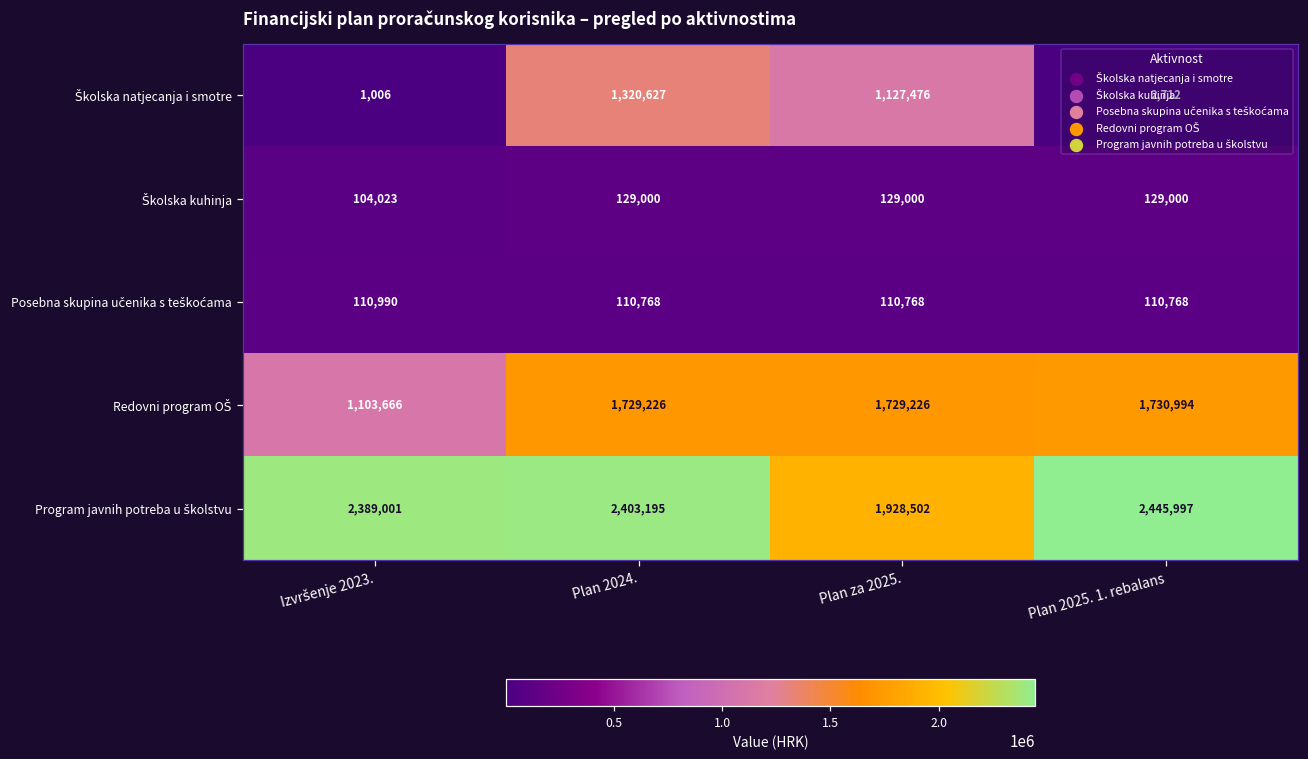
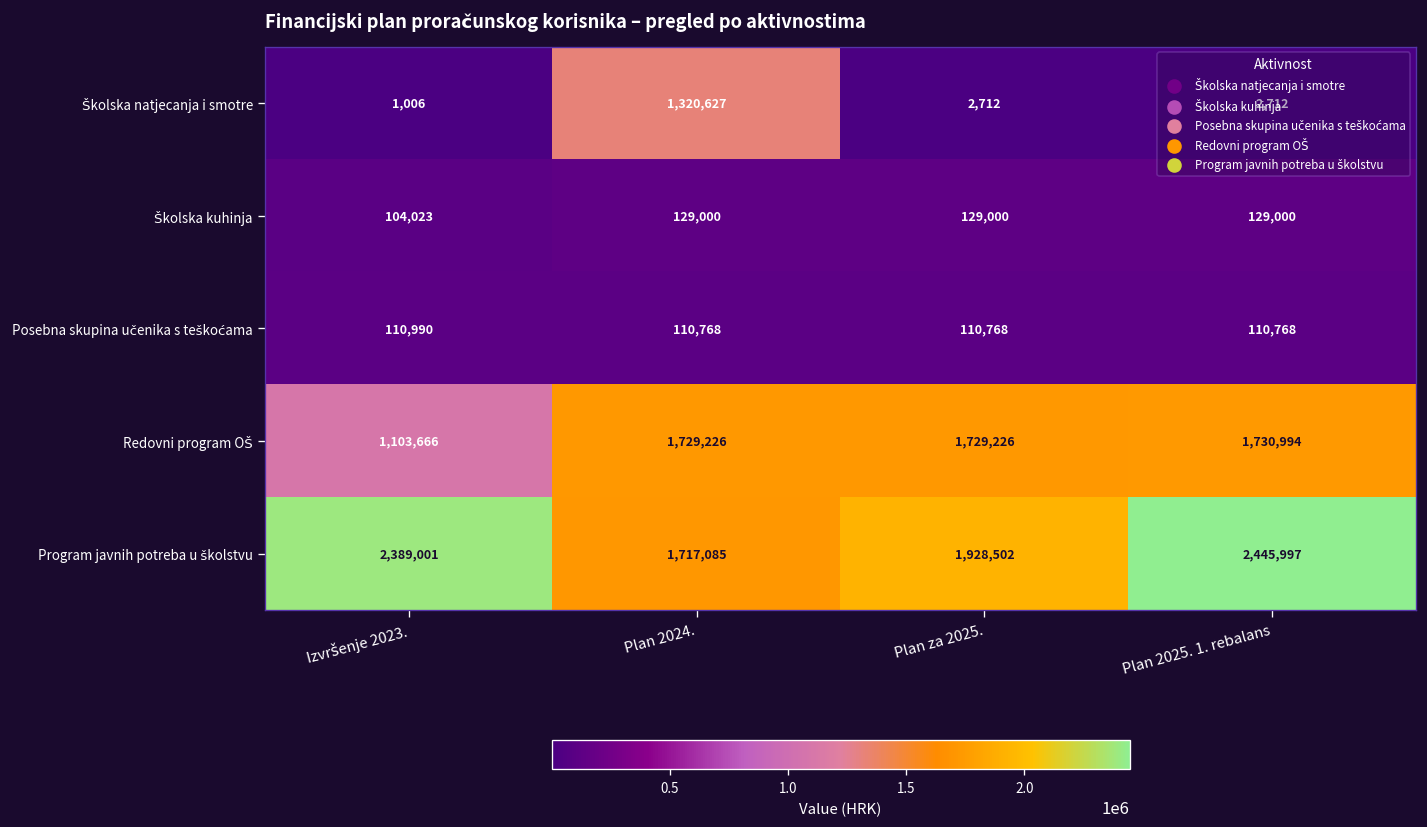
Školska natjecanja i smotre, Plan za 2025.: 1,127,476 -> 2,712
Program javnih potreba u školstvu, Plan 2024.: 2,403,195 -> 1,717,085
